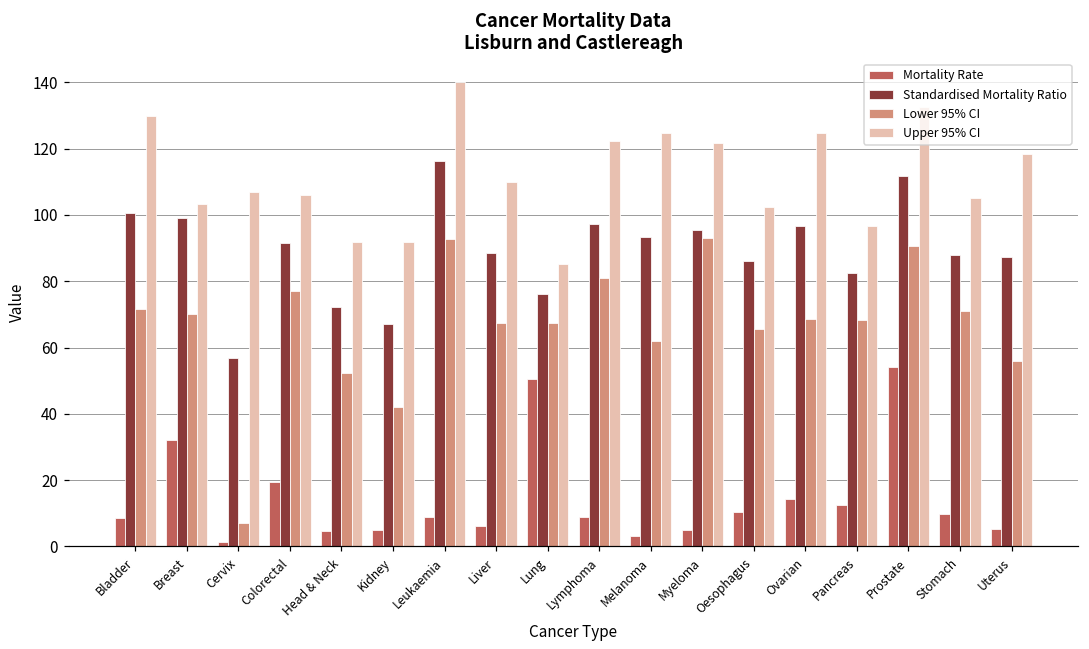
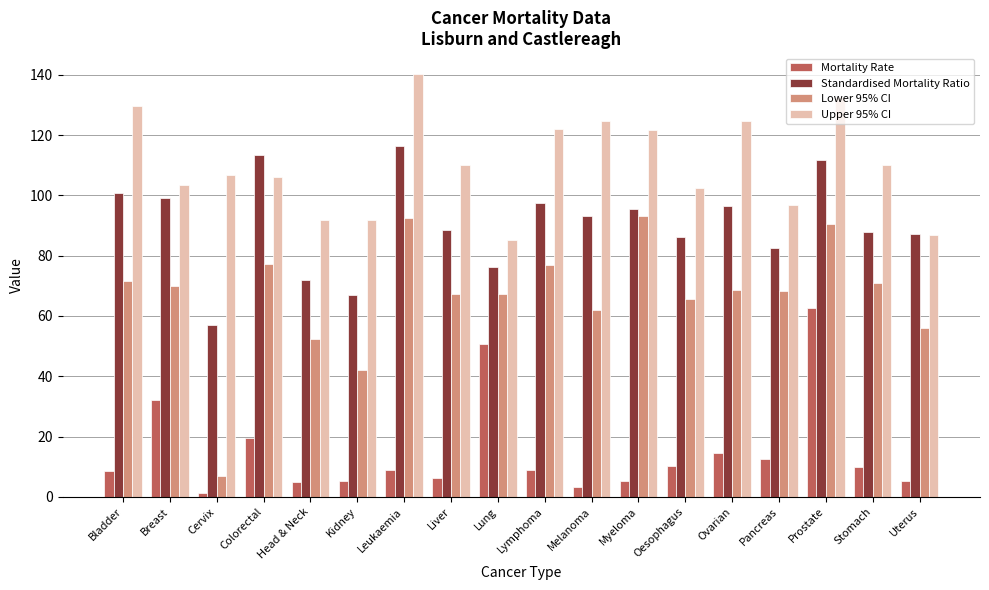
Standardised Mortality Ratio, Colorectal: 92 -> 113
Lower 95% CI, Lymphoma: 81 -> 77
Mortality Rate, Prostate: 54 -> 63
Upper 95% CI, Stomach: 105 -> 110
Upper 95% CI, Uterus: 118 -> 87
